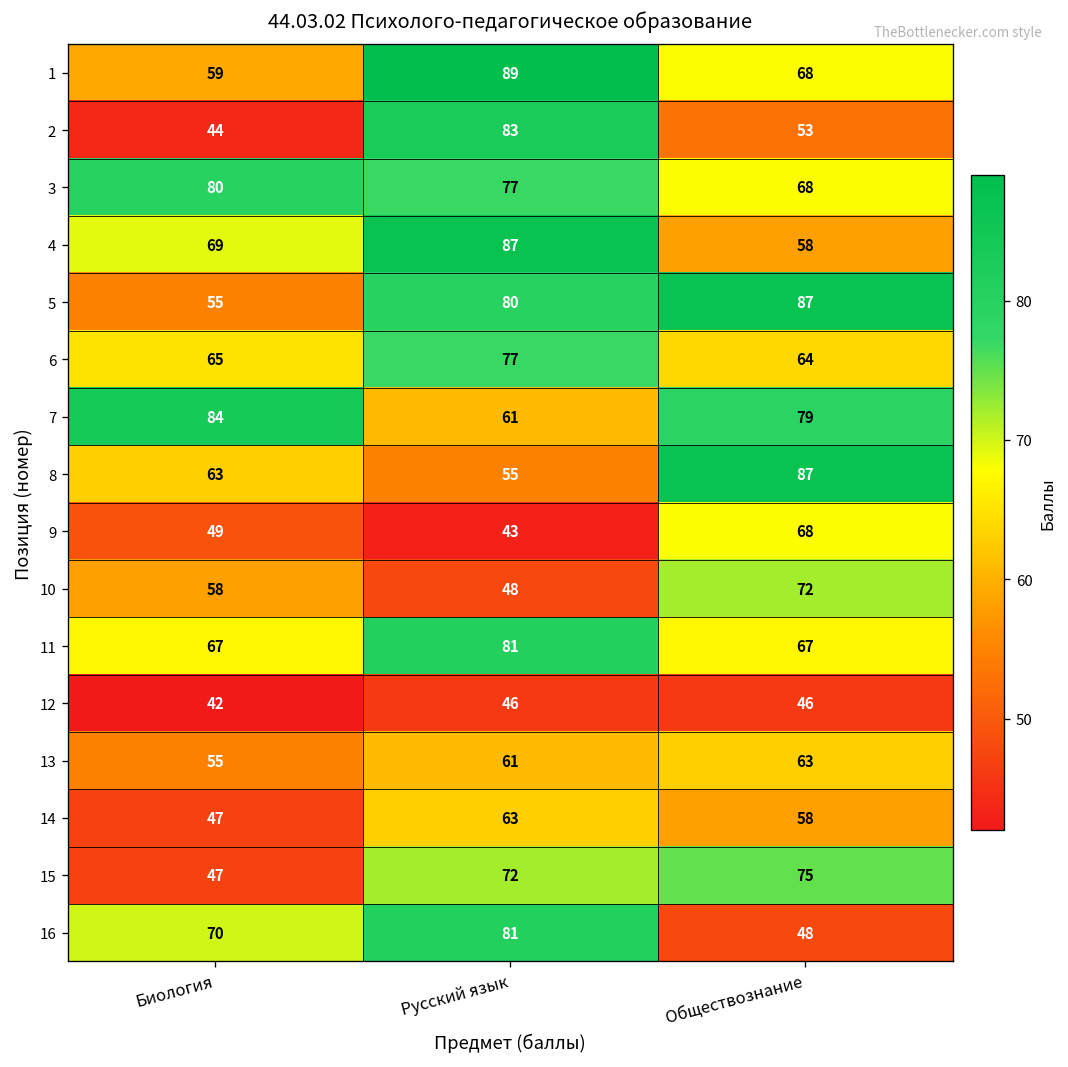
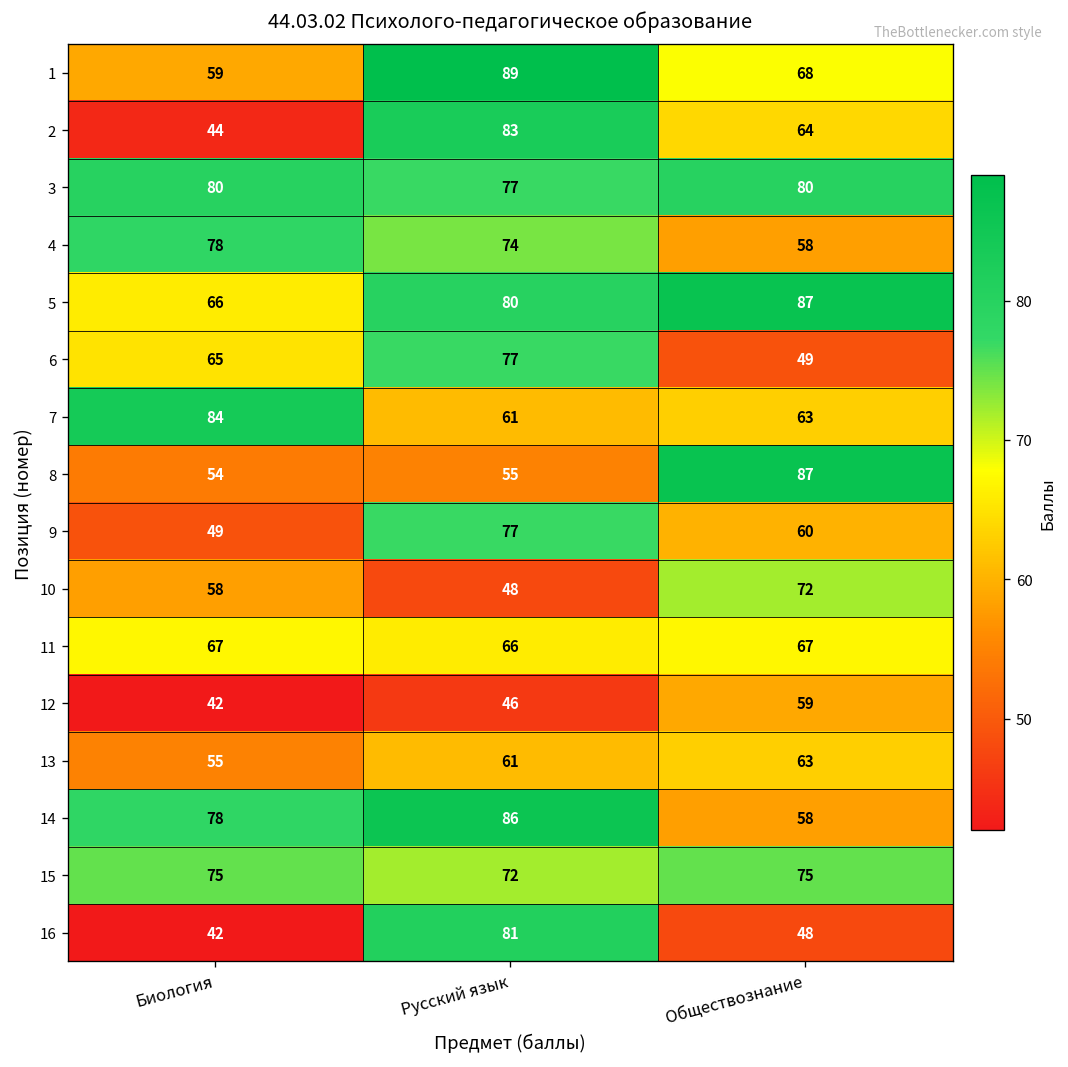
2, Обществознание: 53 -> 64
3, Обществознание: 68 -> 80
4, Биология: 69 -> 78
4, Русский язык: 87 -> 74
5, Биология: 55 -> 66
6, Обществознание: 64 -> 49
7, Обществознание: 79 -> 63
8, Биология: 63 -> 54
9, Русский язык: 43 -> 77
9, Обществознание: 68 -> 60
11, Русский язык: 81 -> 66
12, Обществознание: 46 -> 59
14, Биология: 47 -> 78
14, Русский язык: 63 -> 86
15, Биология: 47 -> 75
16, Биология: 70 -> 42
